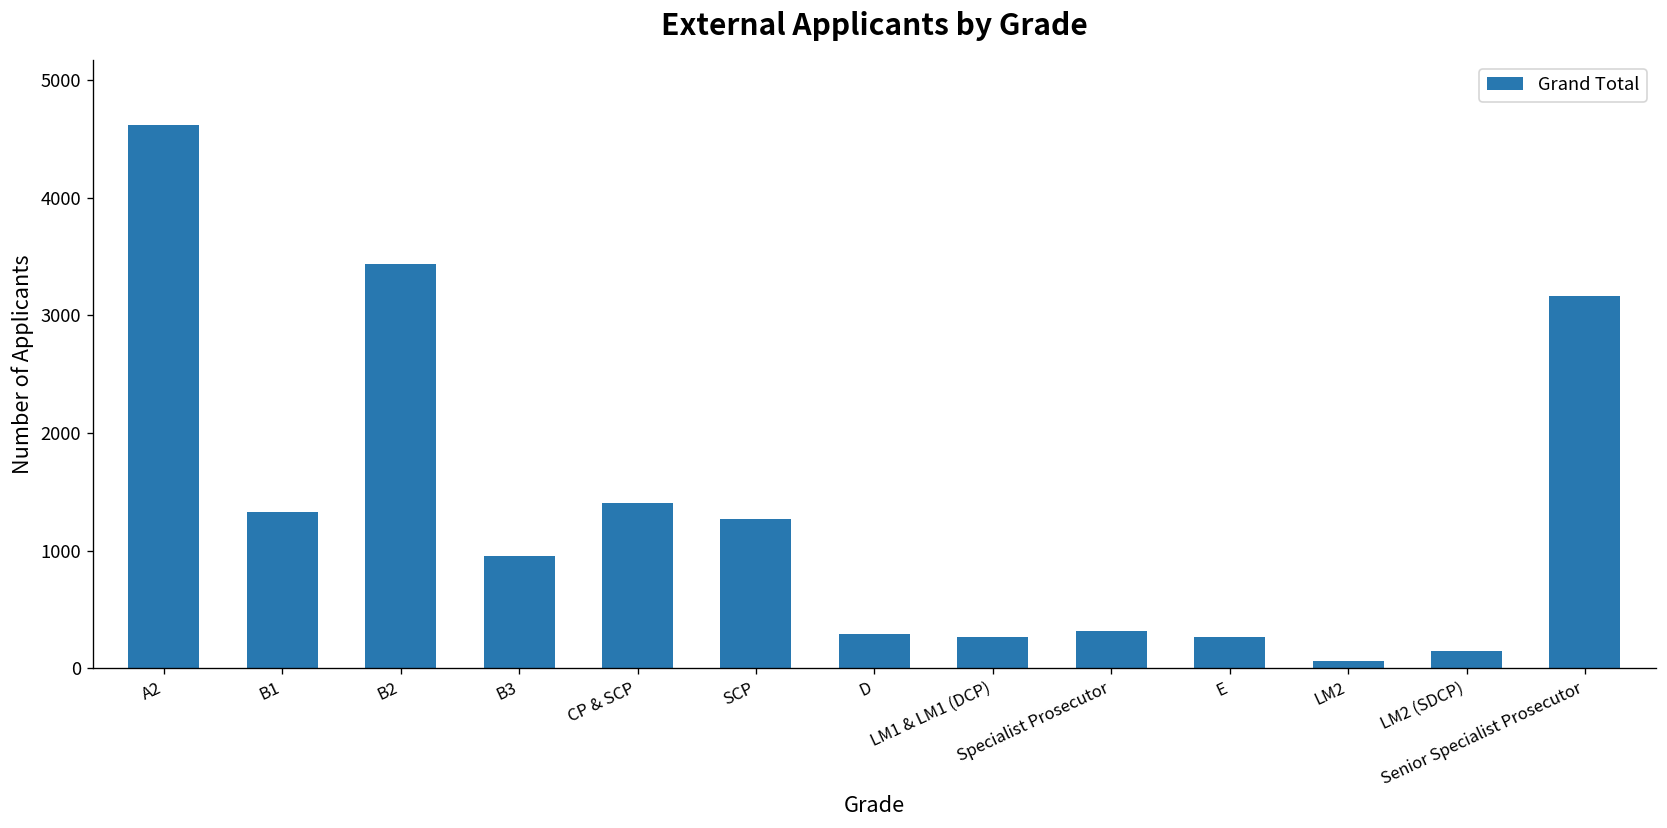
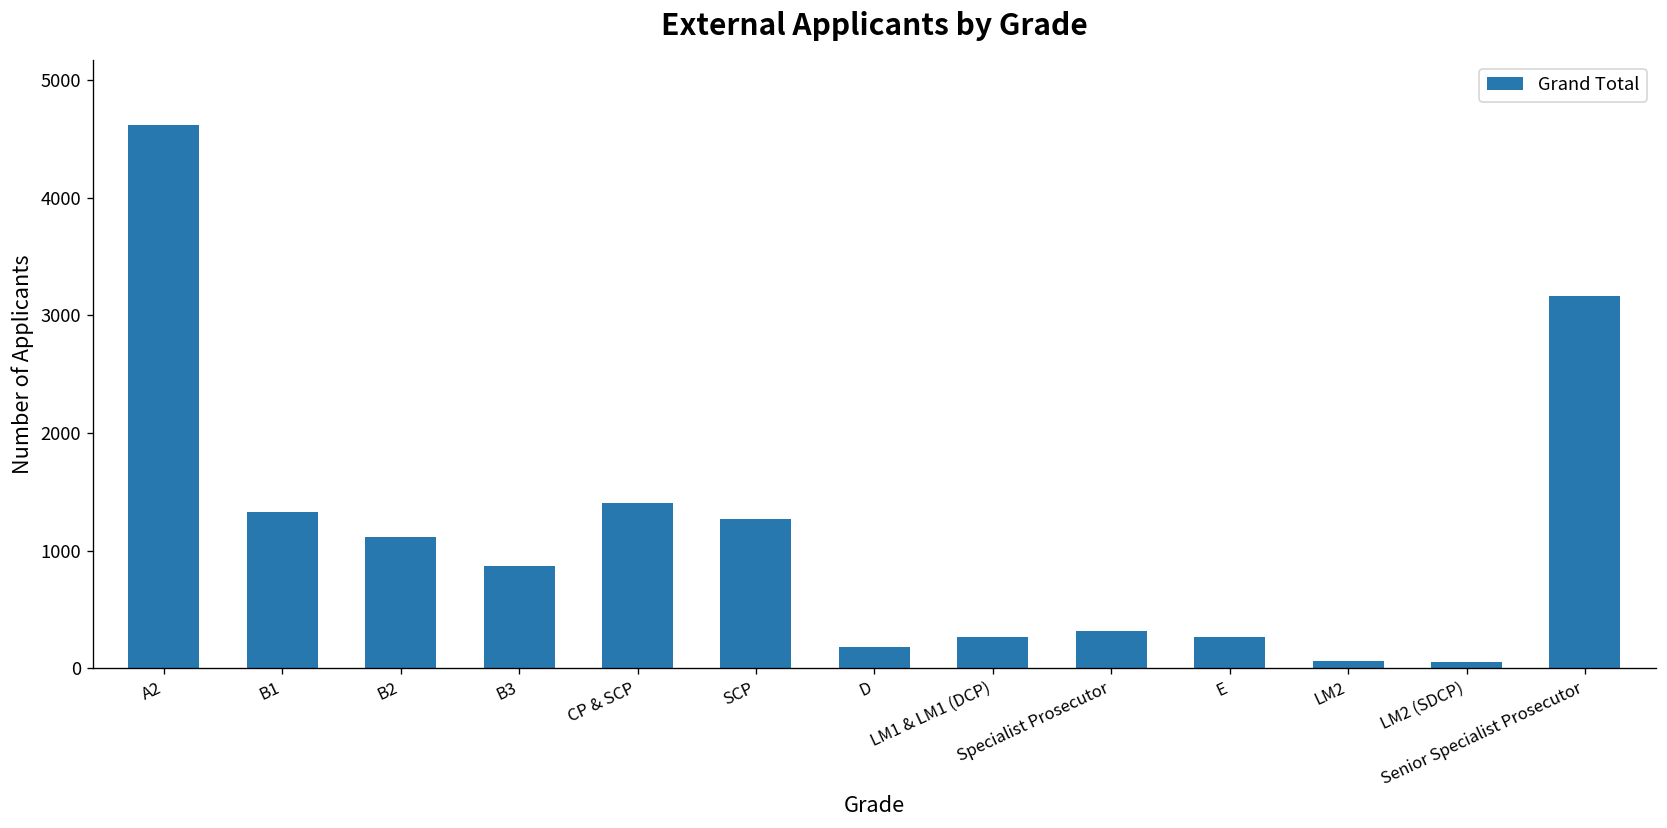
B2: 3400 -> 1100
B3: 1000 -> 900
D: 300 -> 200
LM2 (SDCP): 150 -> 60
